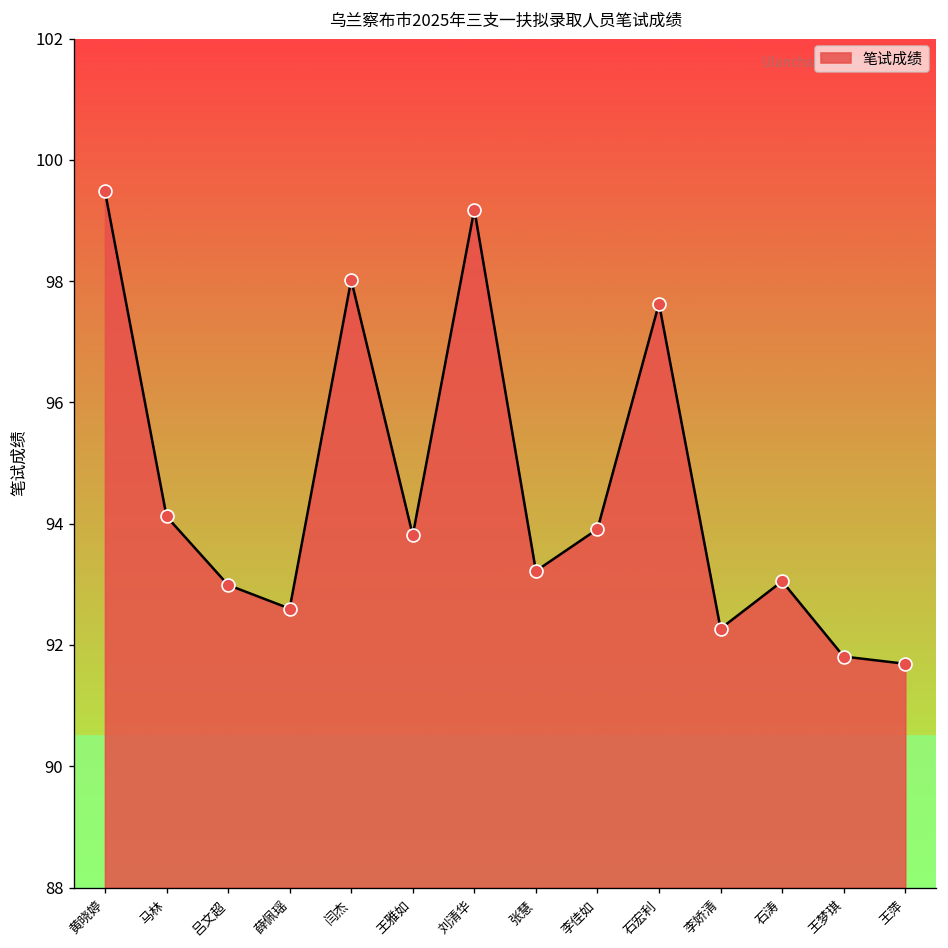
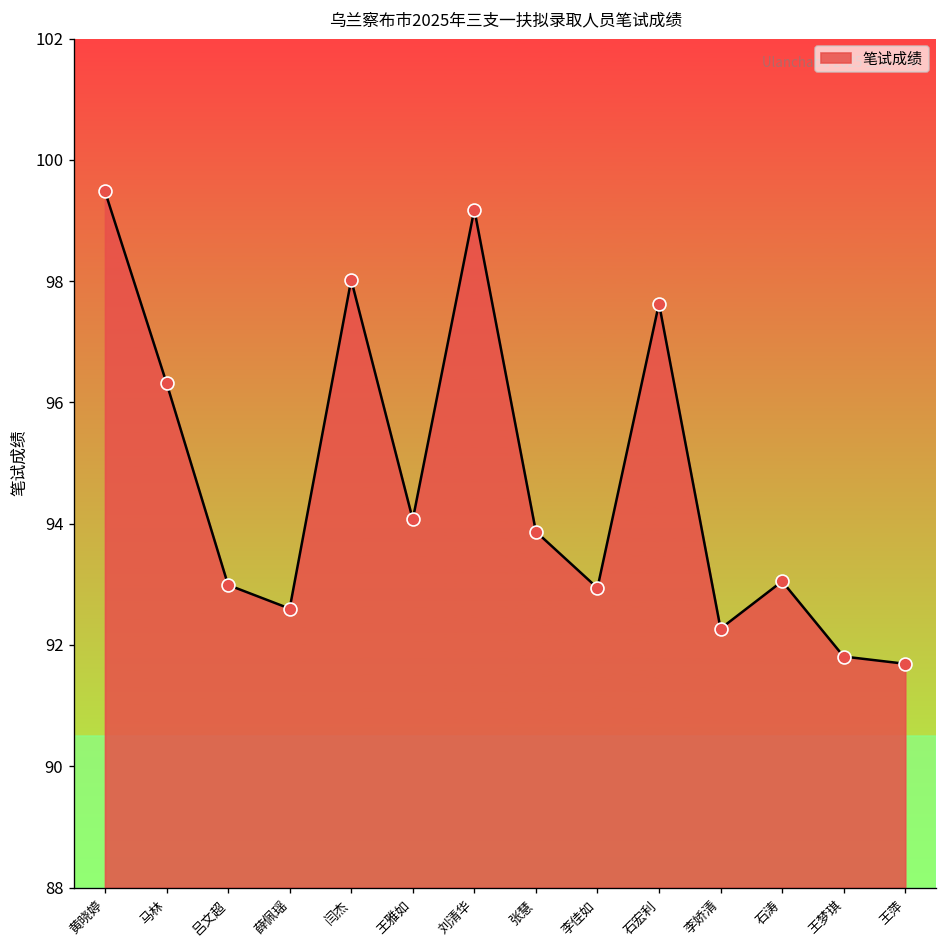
马林: 94.1 -> 96.3
王雅如: 93.8 -> 94.1
张慧: 93.2 -> 93.9
李佳如: 93.9 -> 92.9
